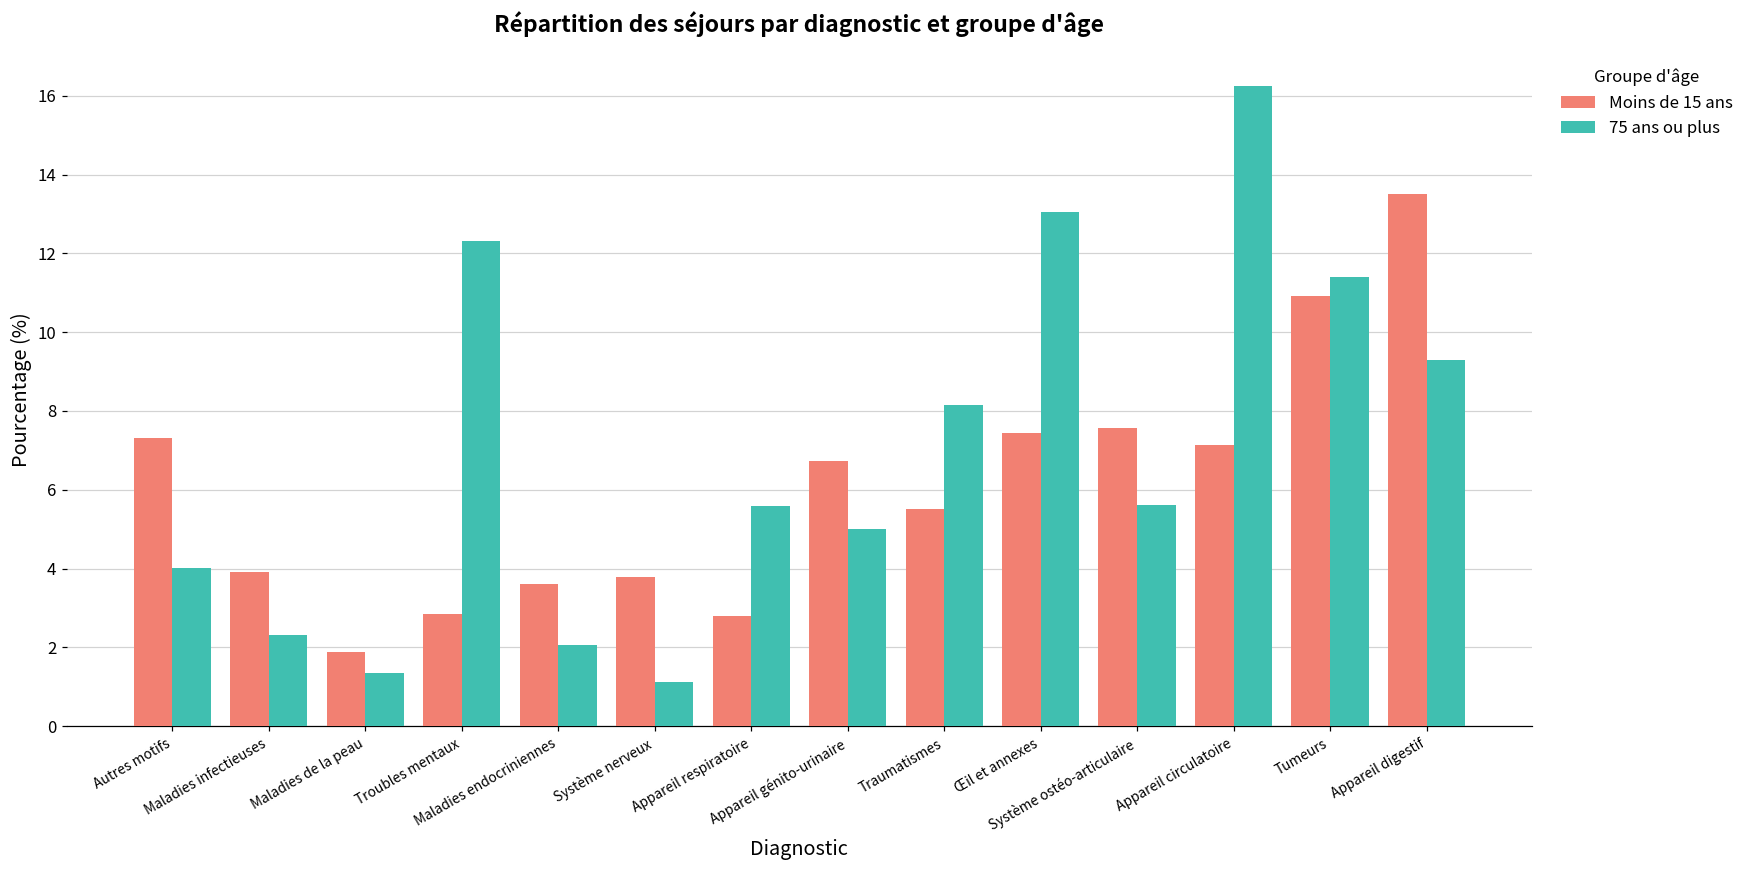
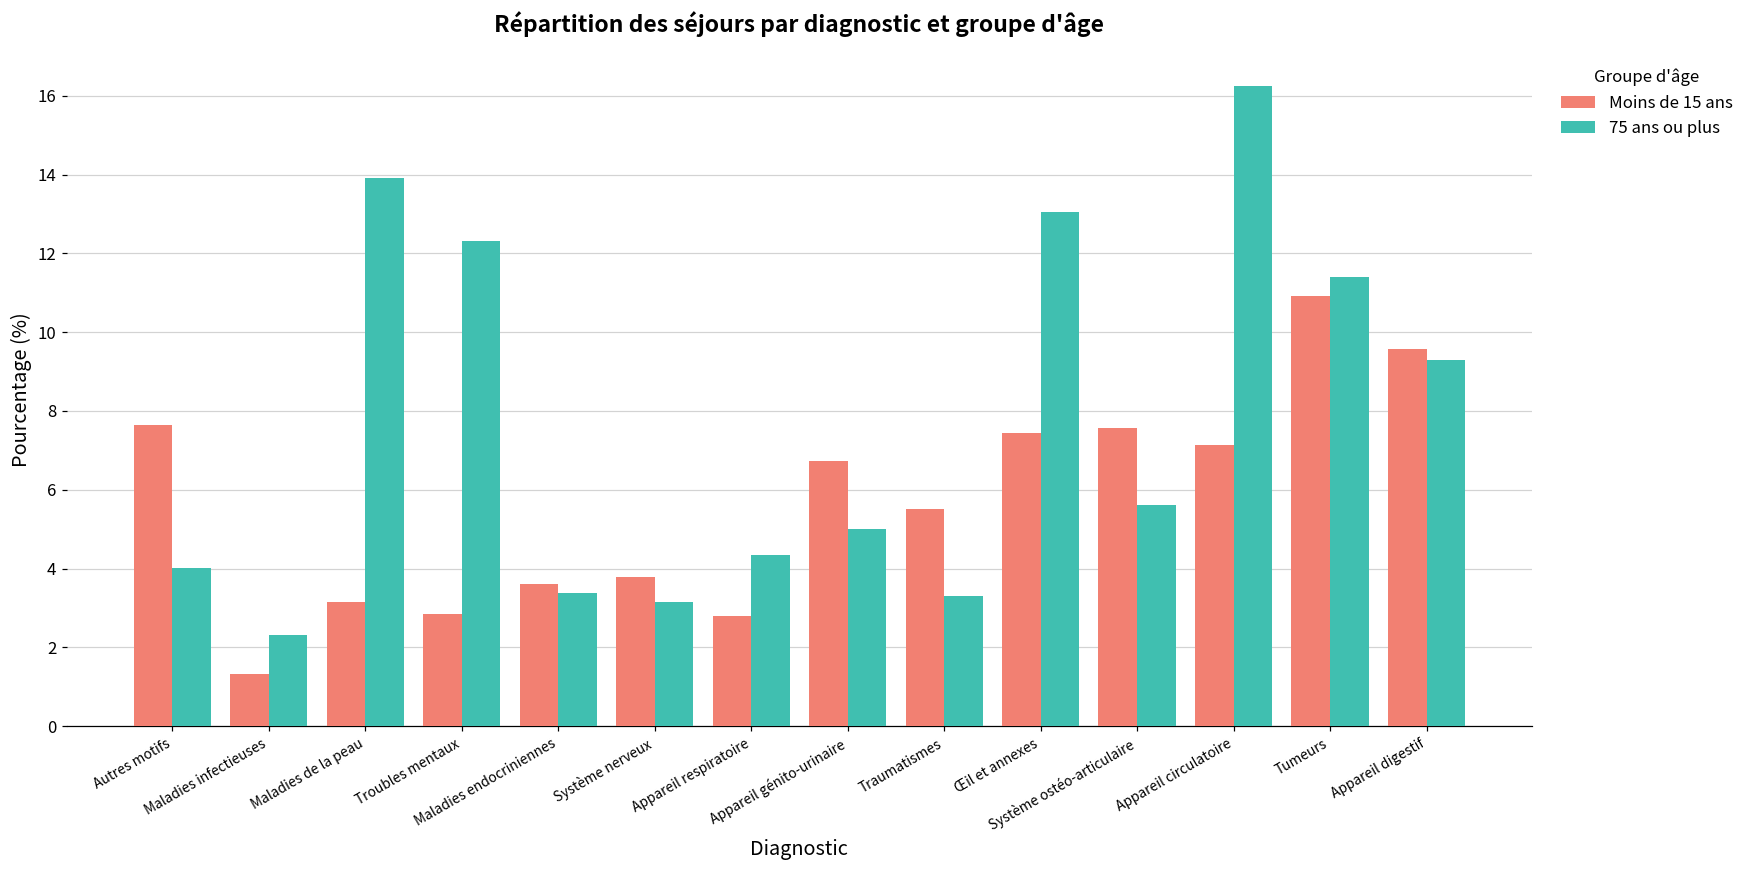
Moins de 15 ans, Autres motifs: 7.3 -> 7.6
Moins de 15 ans, Maladies infectieuses: 3.9 -> 1.3
Moins de 15 ans, Maladies de la peau: 1.9 -> 3.2
75 ans ou plus, Maladies de la peau: 1.4 -> 13.9
75 ans ou plus, Maladies endocriniennes: 2.1 -> 3.4
75 ans ou plus, Système nerveux: 1.1 -> 3.1
75 ans ou plus, Appareil respiratoire: 5.6 -> 4.3
75 ans ou plus, Traumatismes: 8.2 -> 3.3
Moins de 15 ans, Appareil digestif: 13.5 -> 9.6
